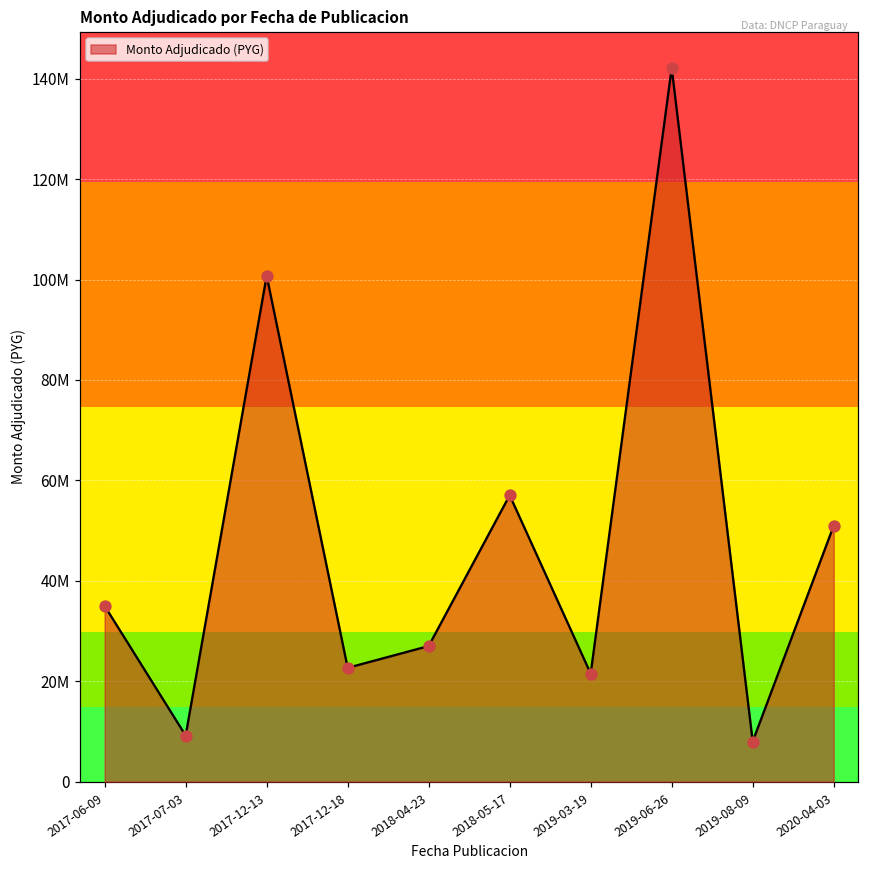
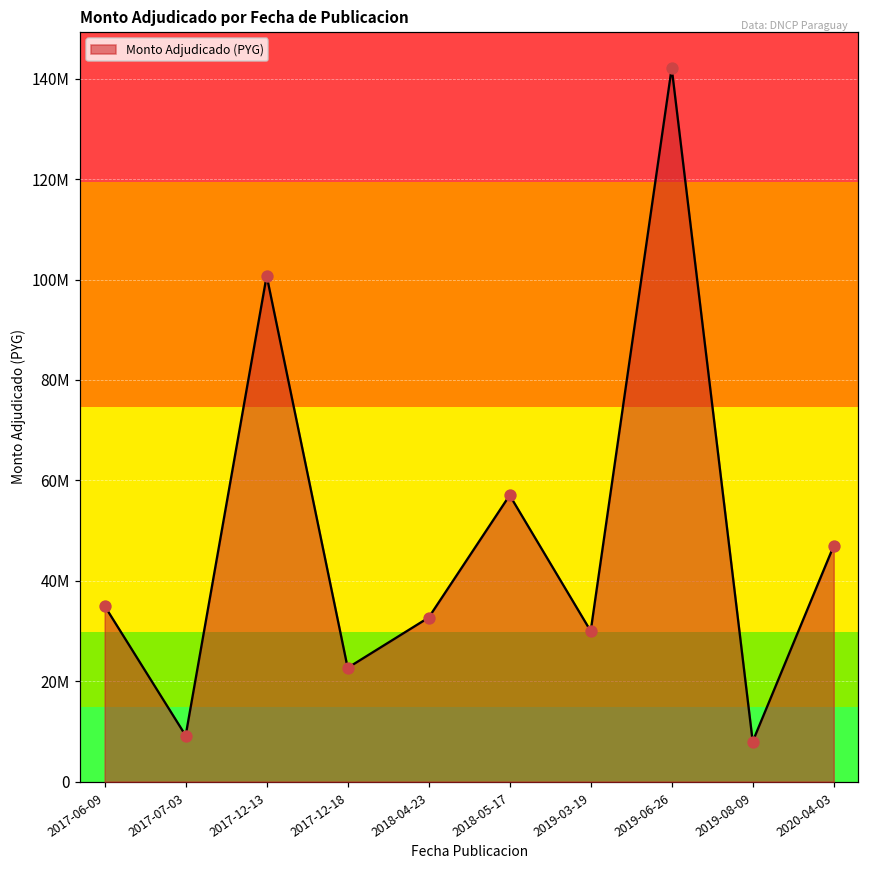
2018-04-23: 27000000 -> 33000000
2019-03-19: 22000000 -> 30000000
2020-04-03: 51000000 -> 47000000
